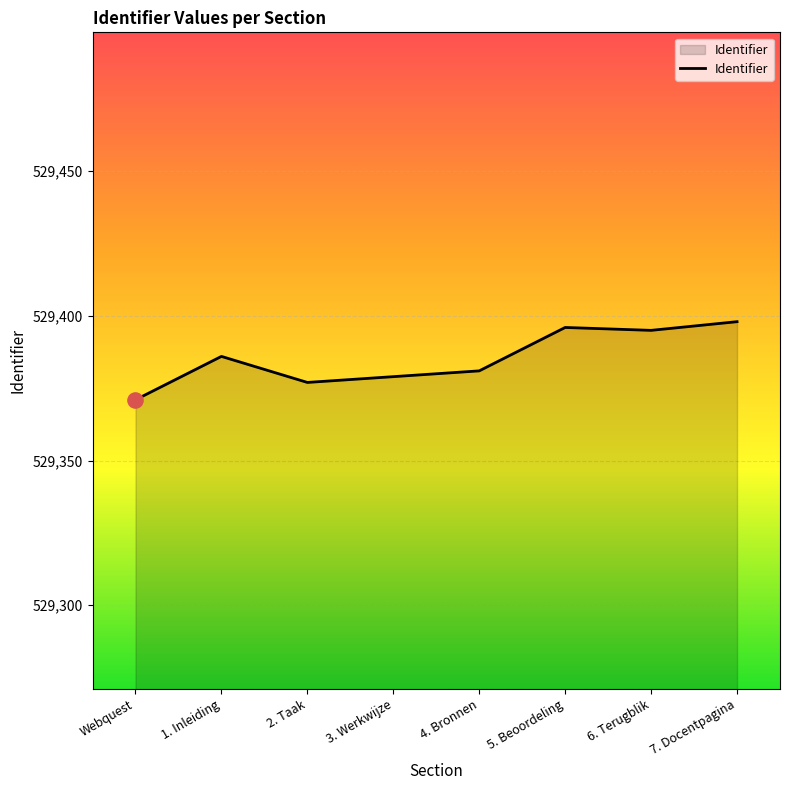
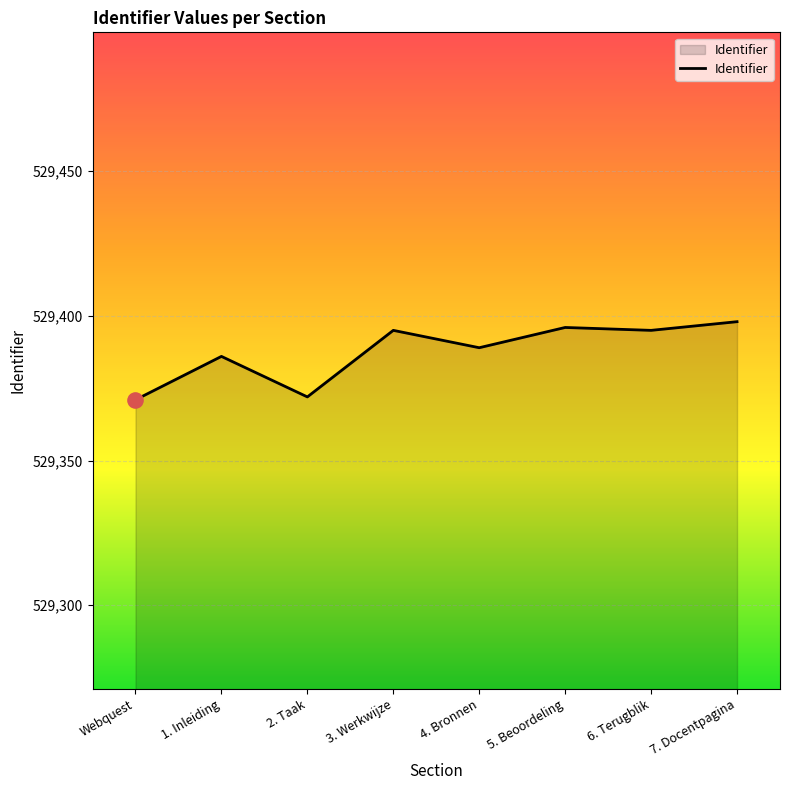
Identifier, 2. Taak: 529,377 -> 529,372
Identifier, 3. Werkwijze: 529,379 -> 529,395
Identifier, 4. Bronnen: 529,381 -> 529,389
